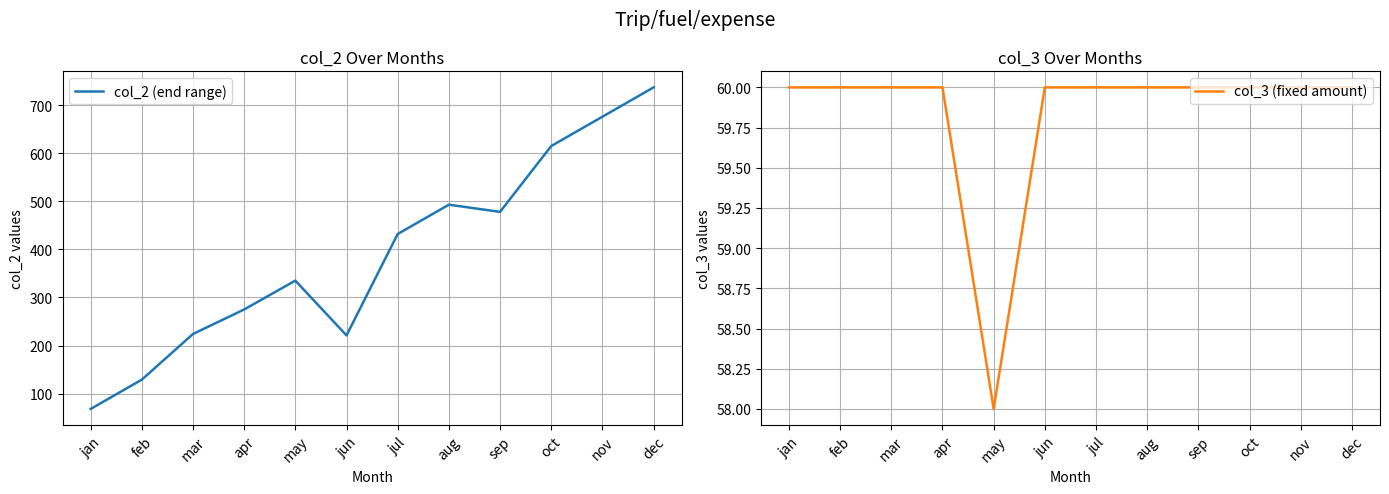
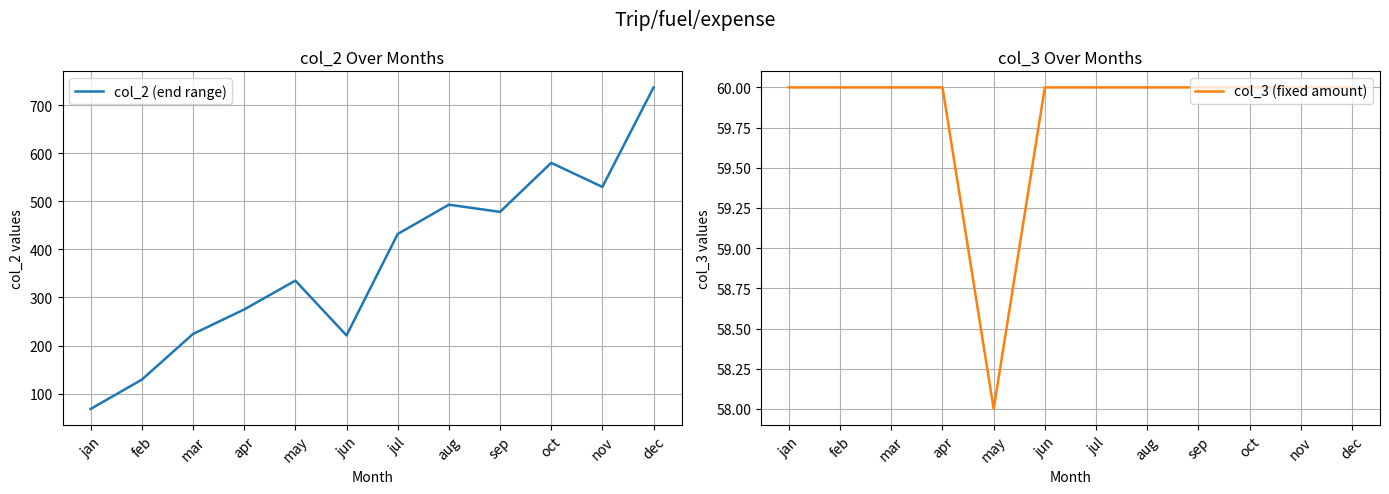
col_2 Over Months, oct: 620 -> 580
col_2 Over Months, nov: 680 -> 530
